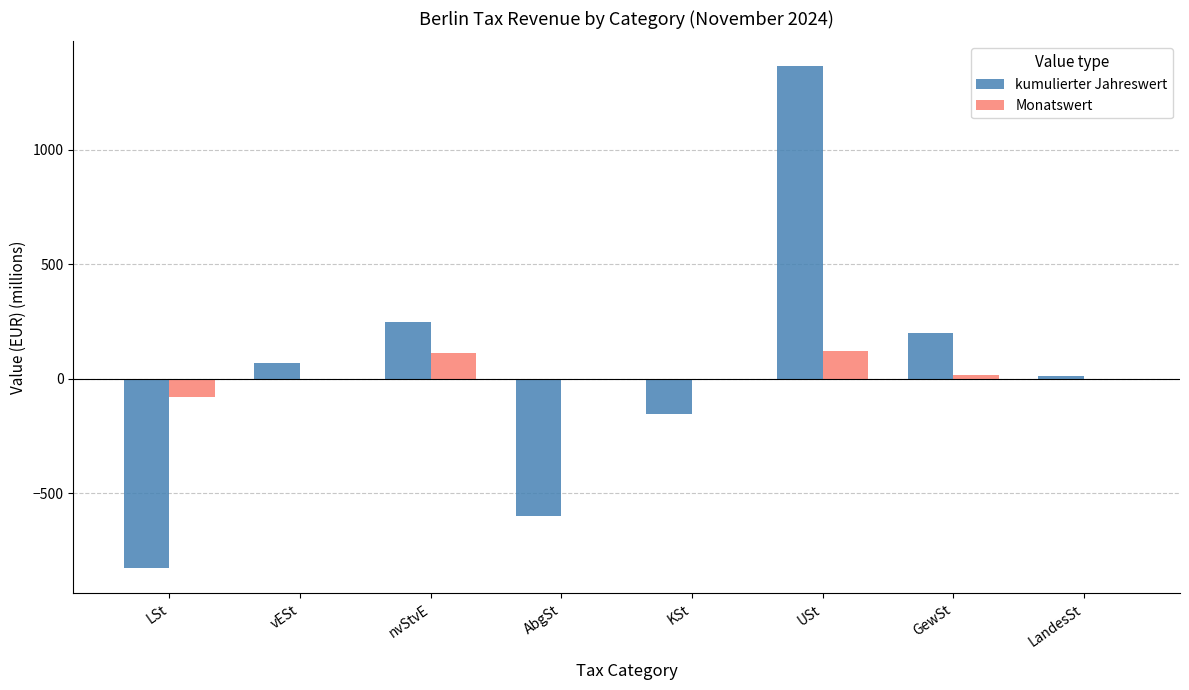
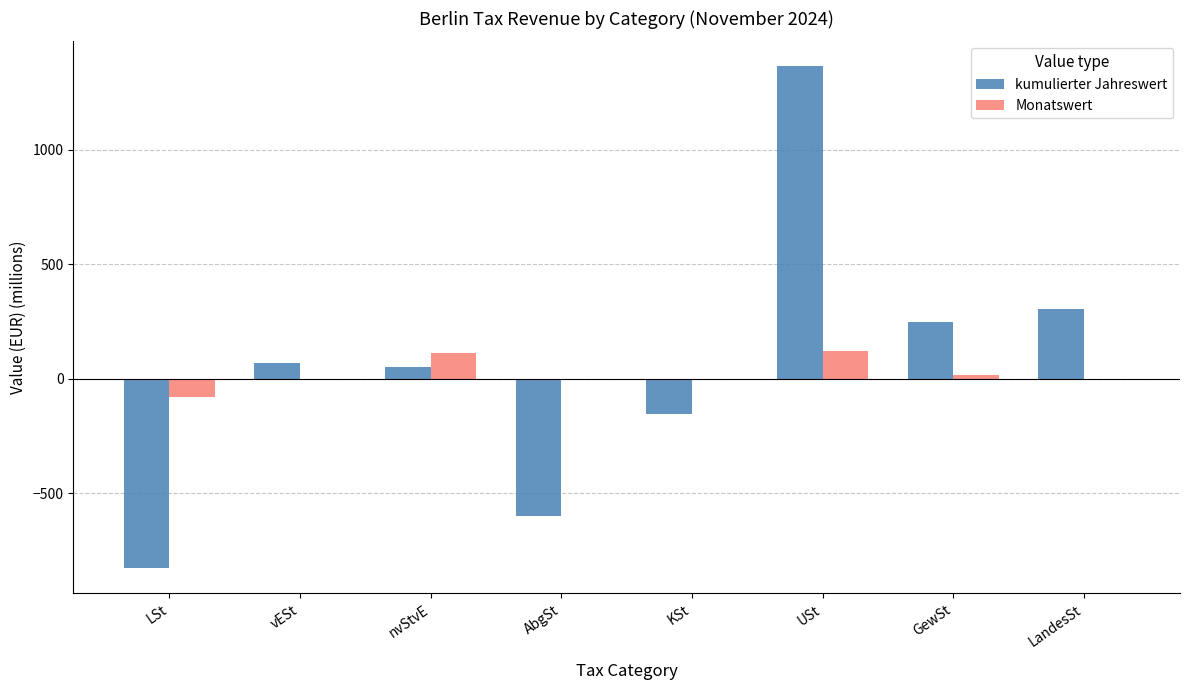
kumulierter Jahreswert, nvStvE: 250 -> 50
kumulierter Jahreswert, GewSt: 200 -> 250
kumulierter Jahreswert, LandesSt: 10 -> 300
